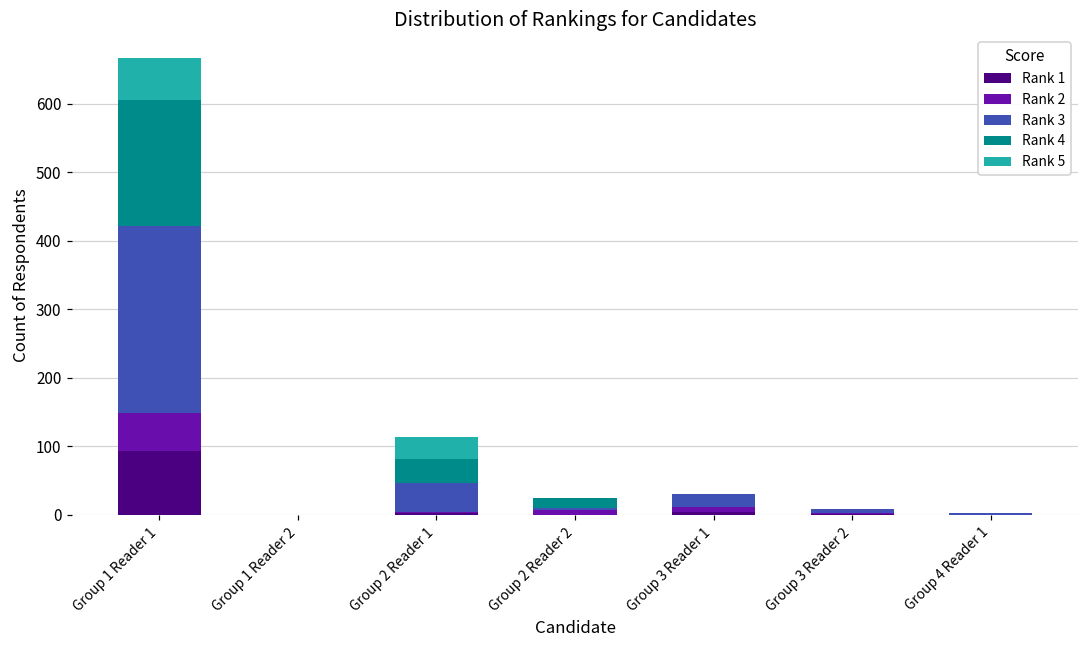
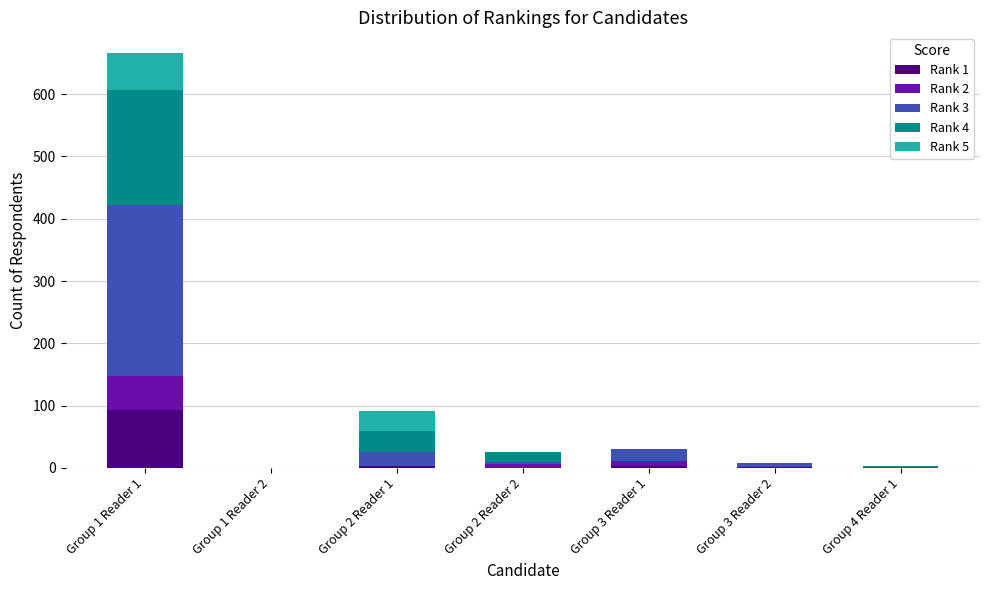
Rank 3, Group 2 Reader 1: 40 -> 20
